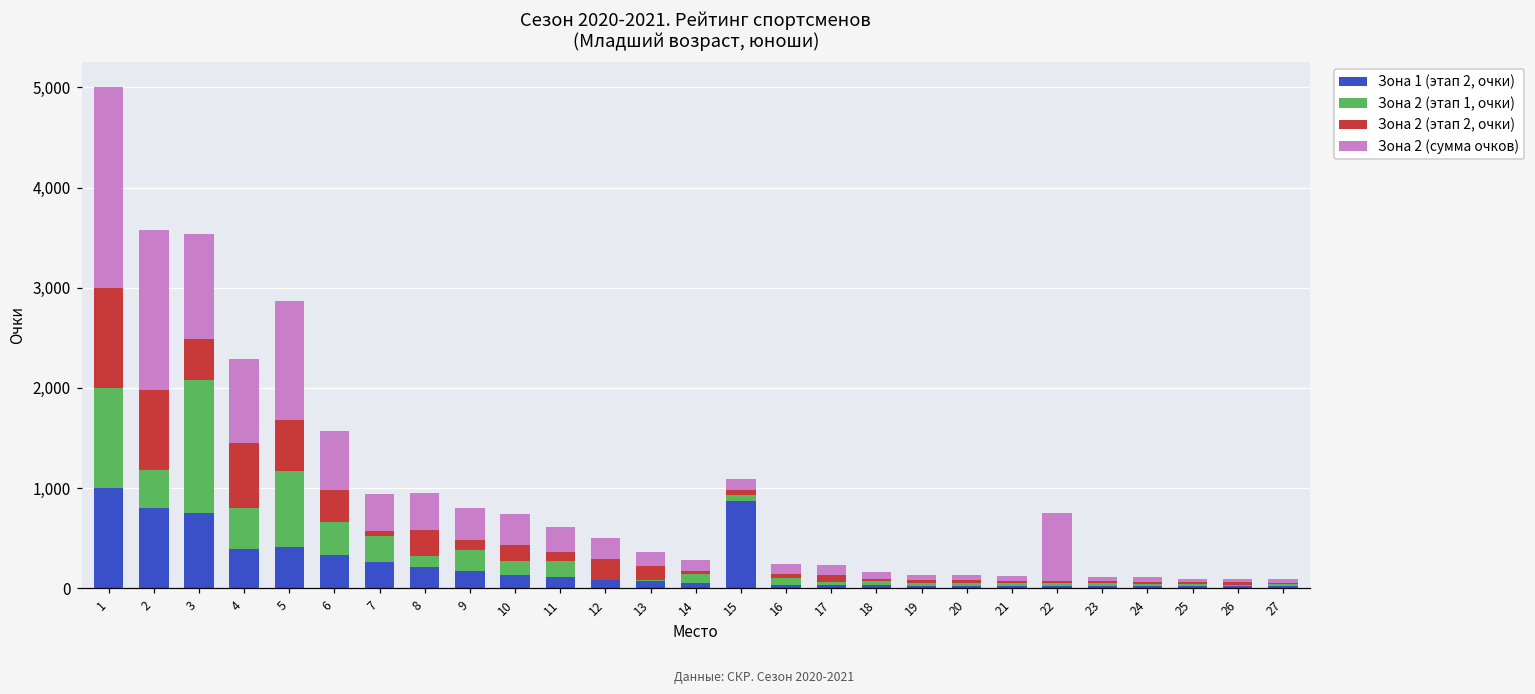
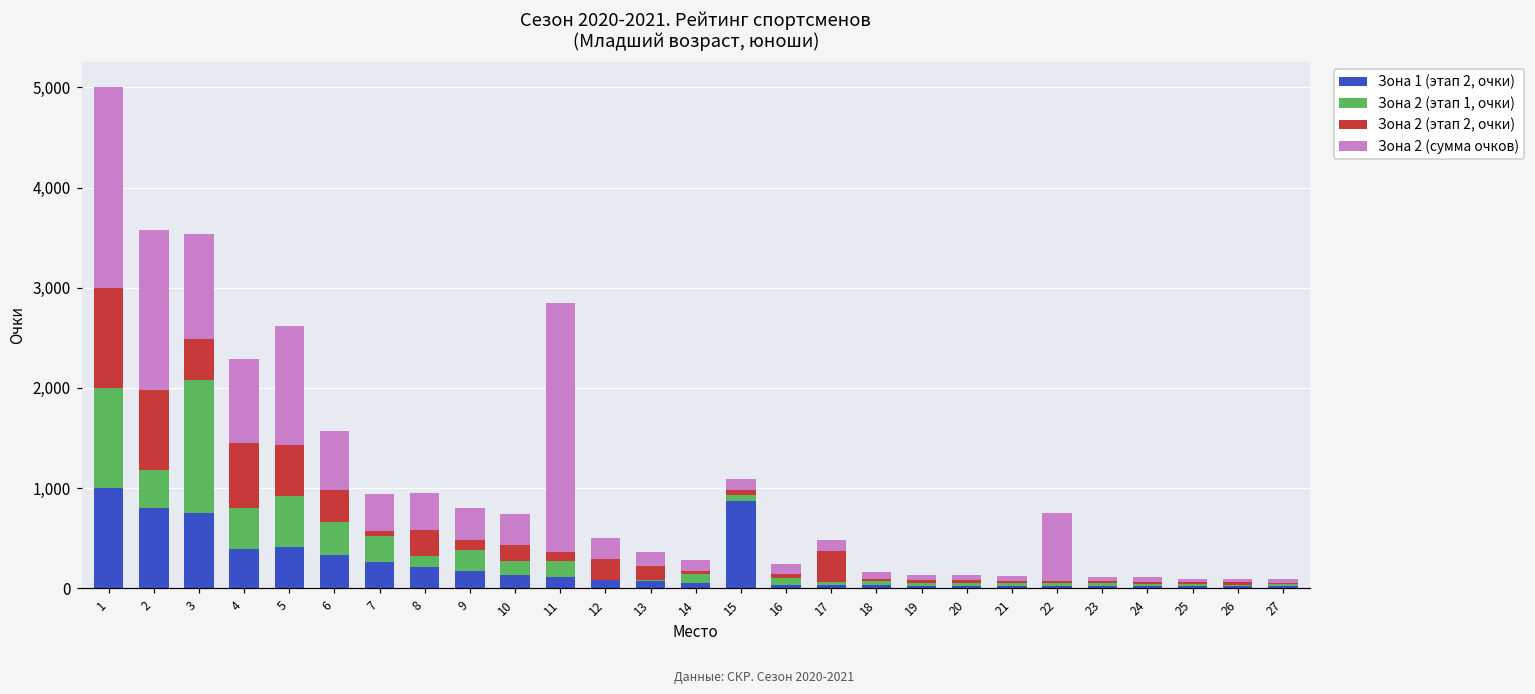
Зона 2 (этап 1, очки), 5: 800 -> 500
Зона 2 (сумма очков), 11: 300 -> 2,500
Зона 2 (этап 2, очки), 17: 100 -> 300
